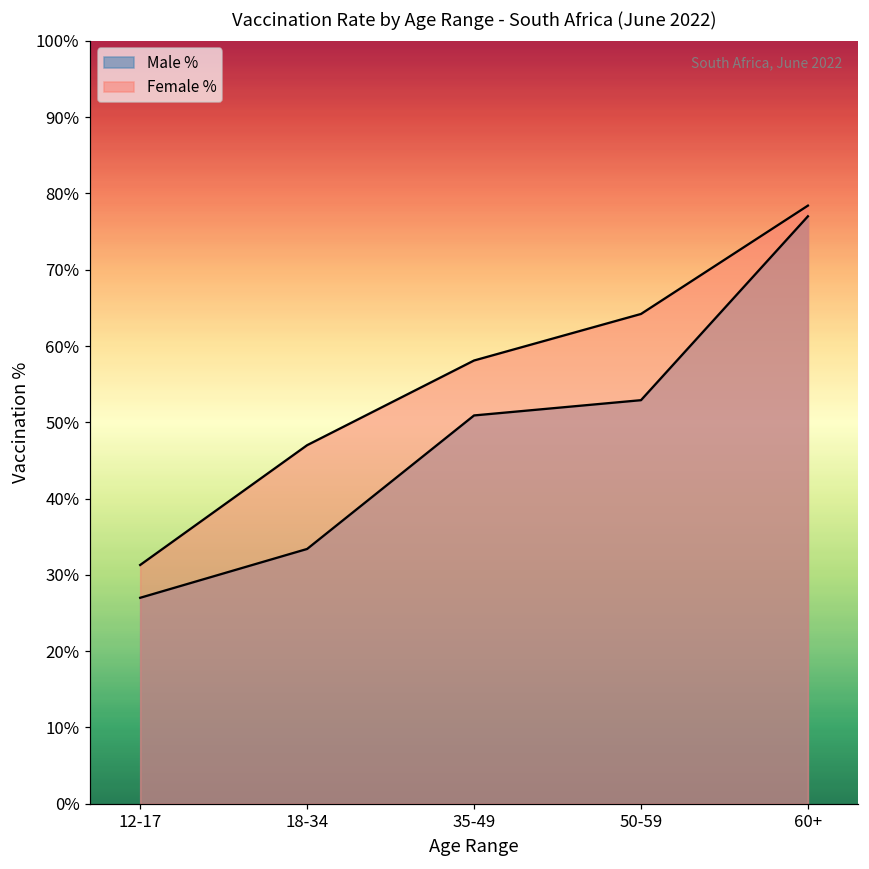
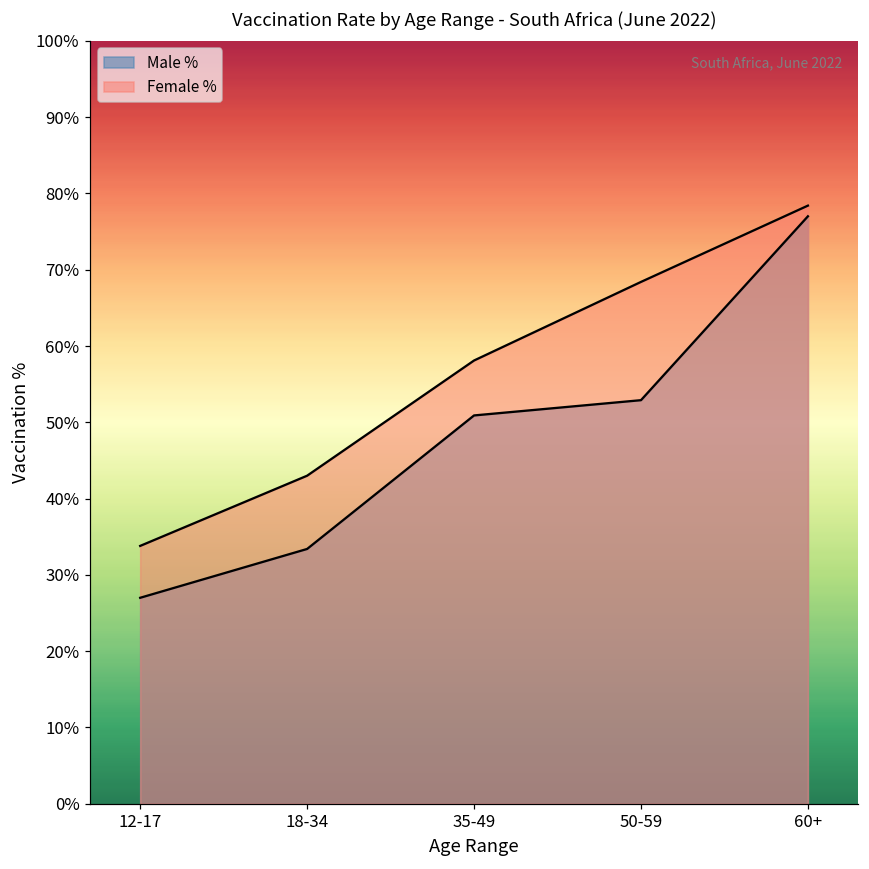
Female %, 12-17: 31% -> 34%
Female %, 18-34: 47% -> 43%
Female %, 50-59: 64% -> 68%
